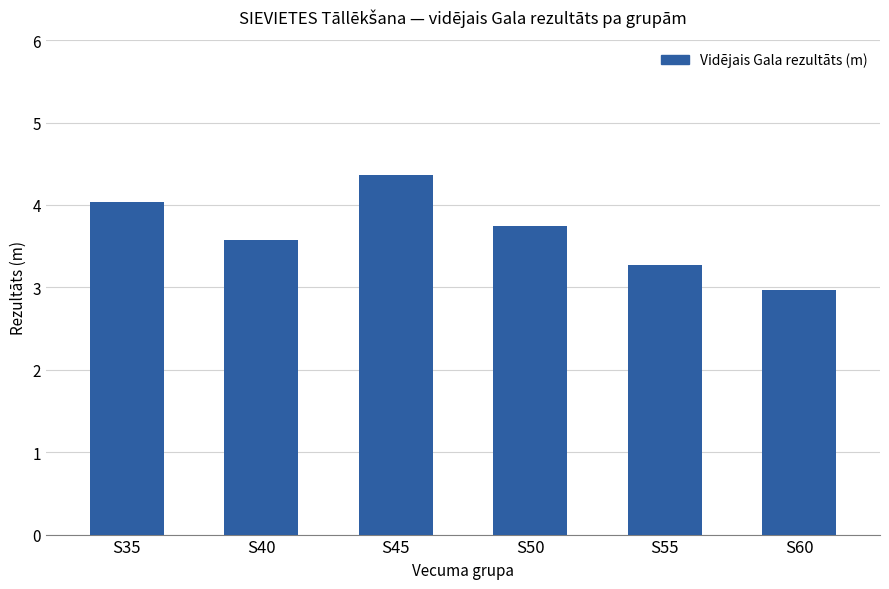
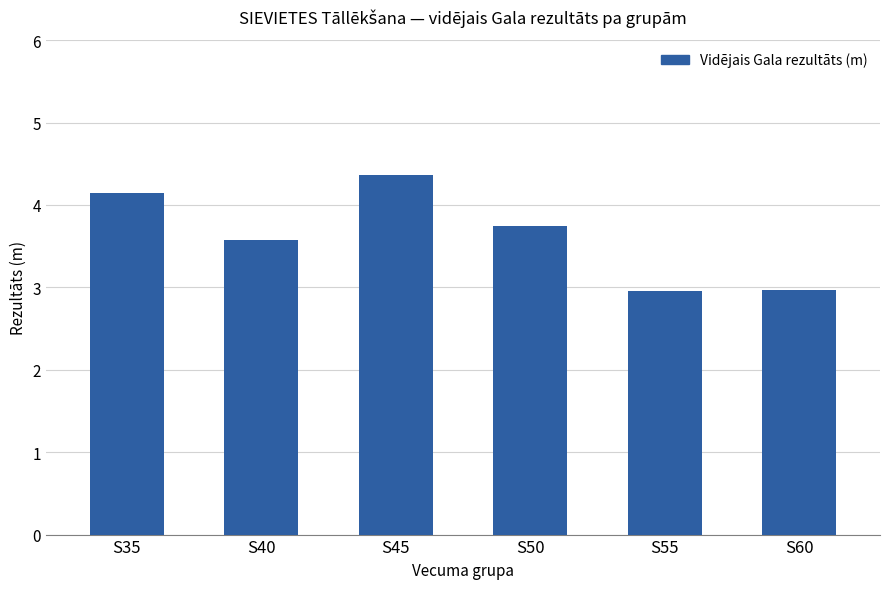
S35: 4.0 -> 4.1
S55: 3.3 -> 3.0
